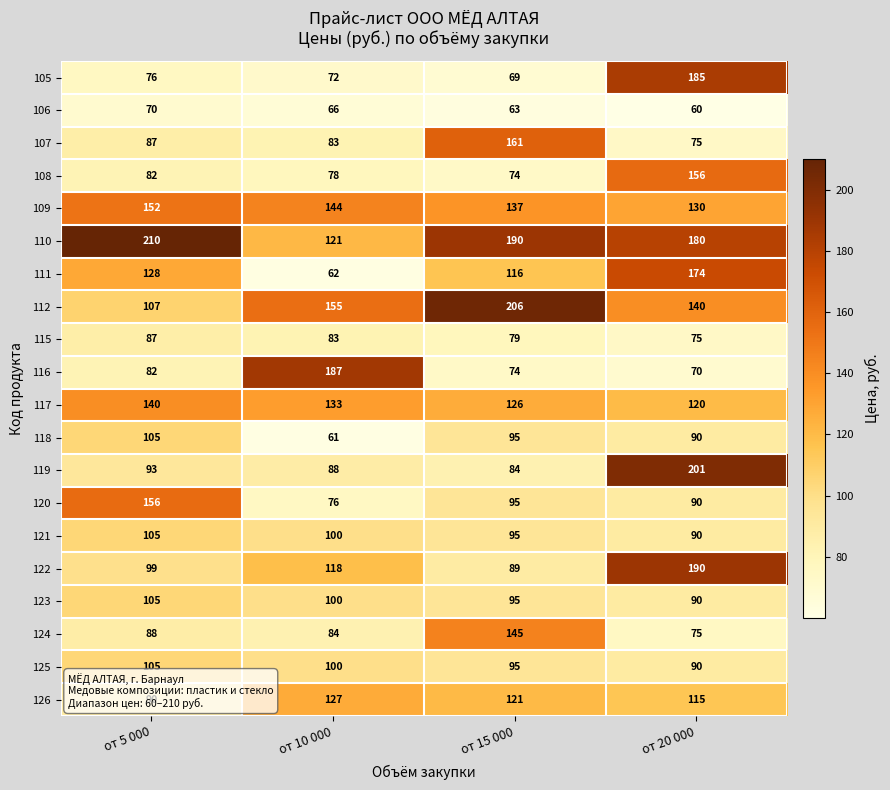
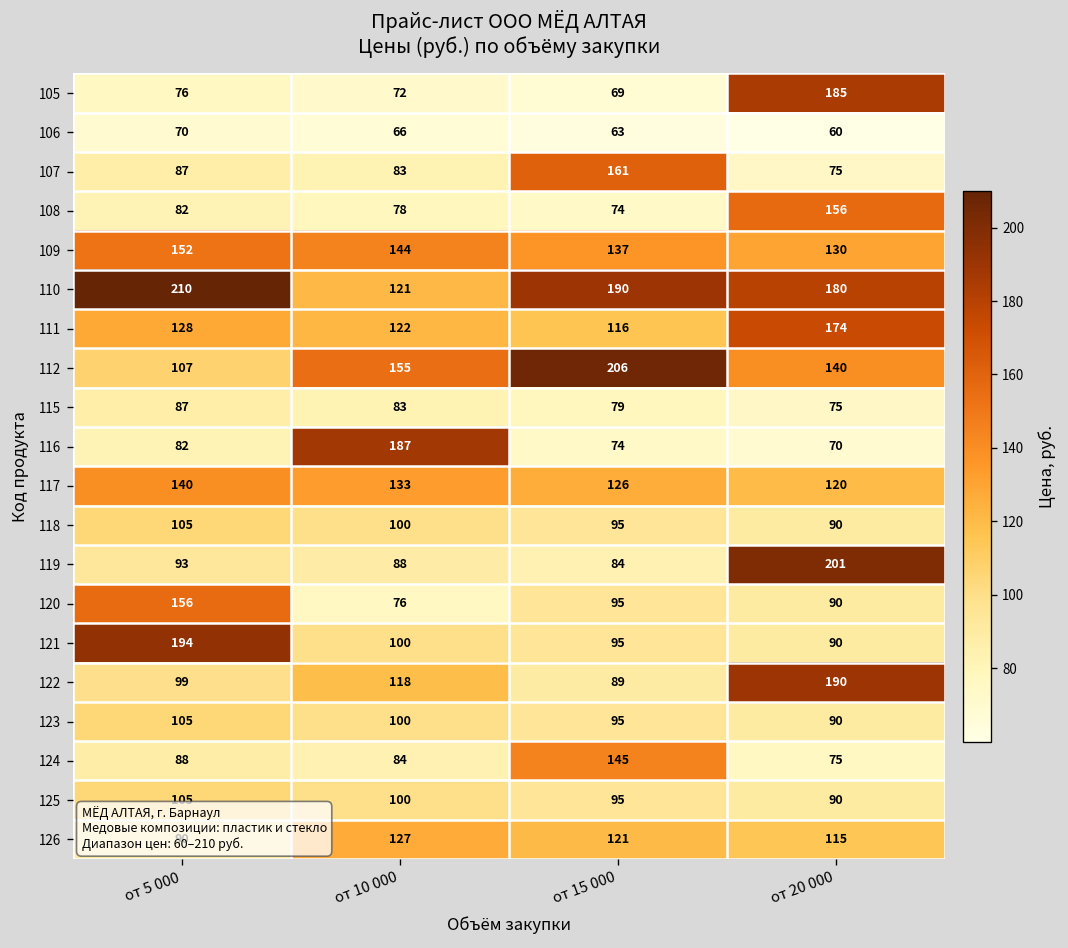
111, от 10 000: 62 -> 122
118, от 10 000: 61 -> 100
121, от 5 000: 105 -> 194
